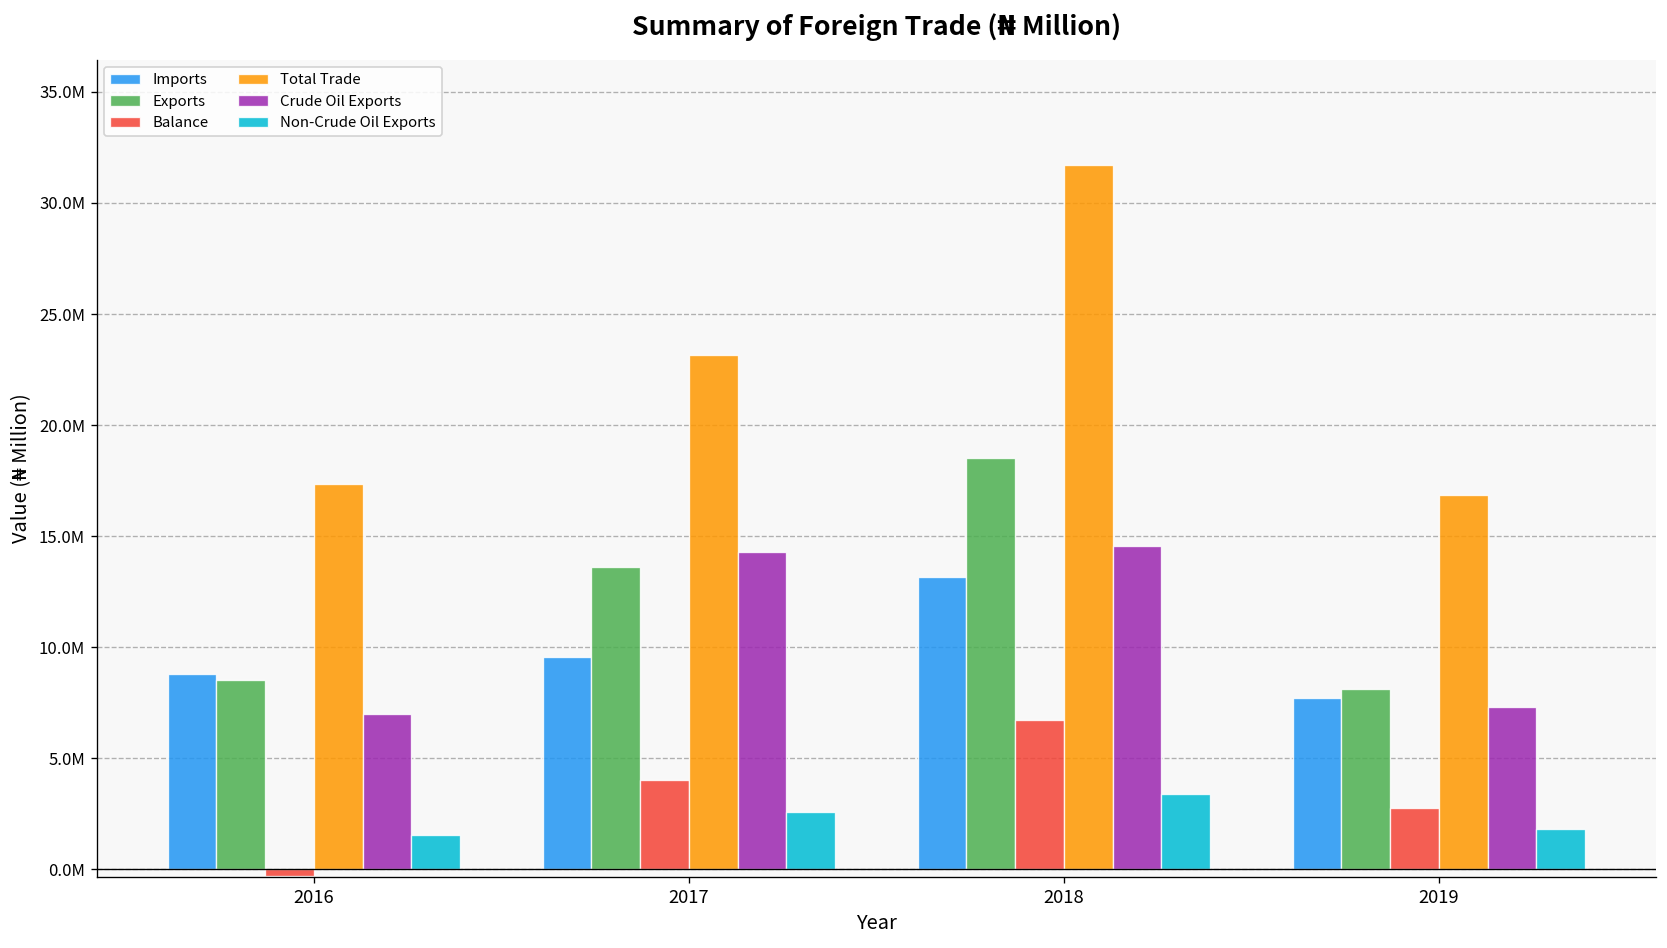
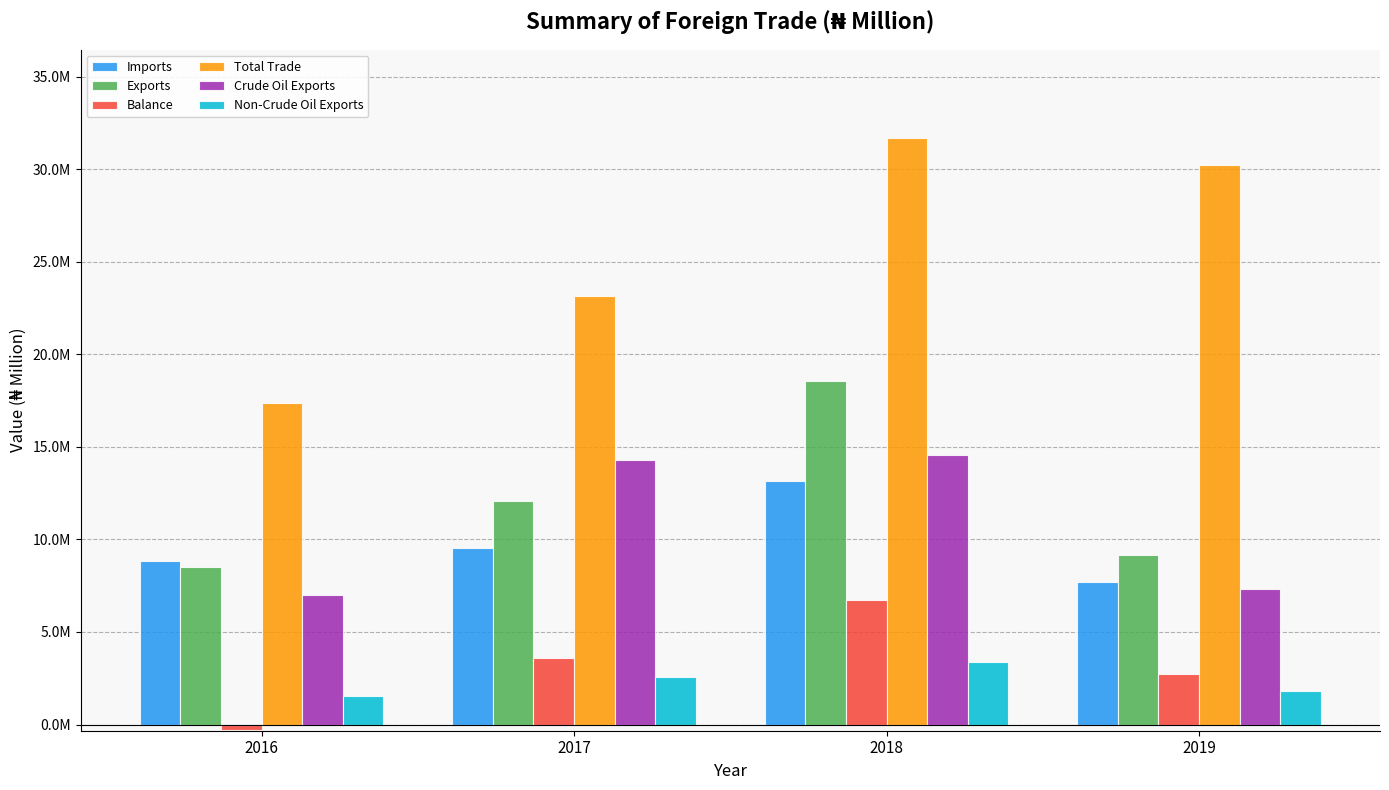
Exports, 2017: 13600000 -> 12100000
Balance, 2017: 4000000 -> 3600000
Exports, 2019: 8100000 -> 9100000
Total Trade, 2019: 16800000 -> 30200000
